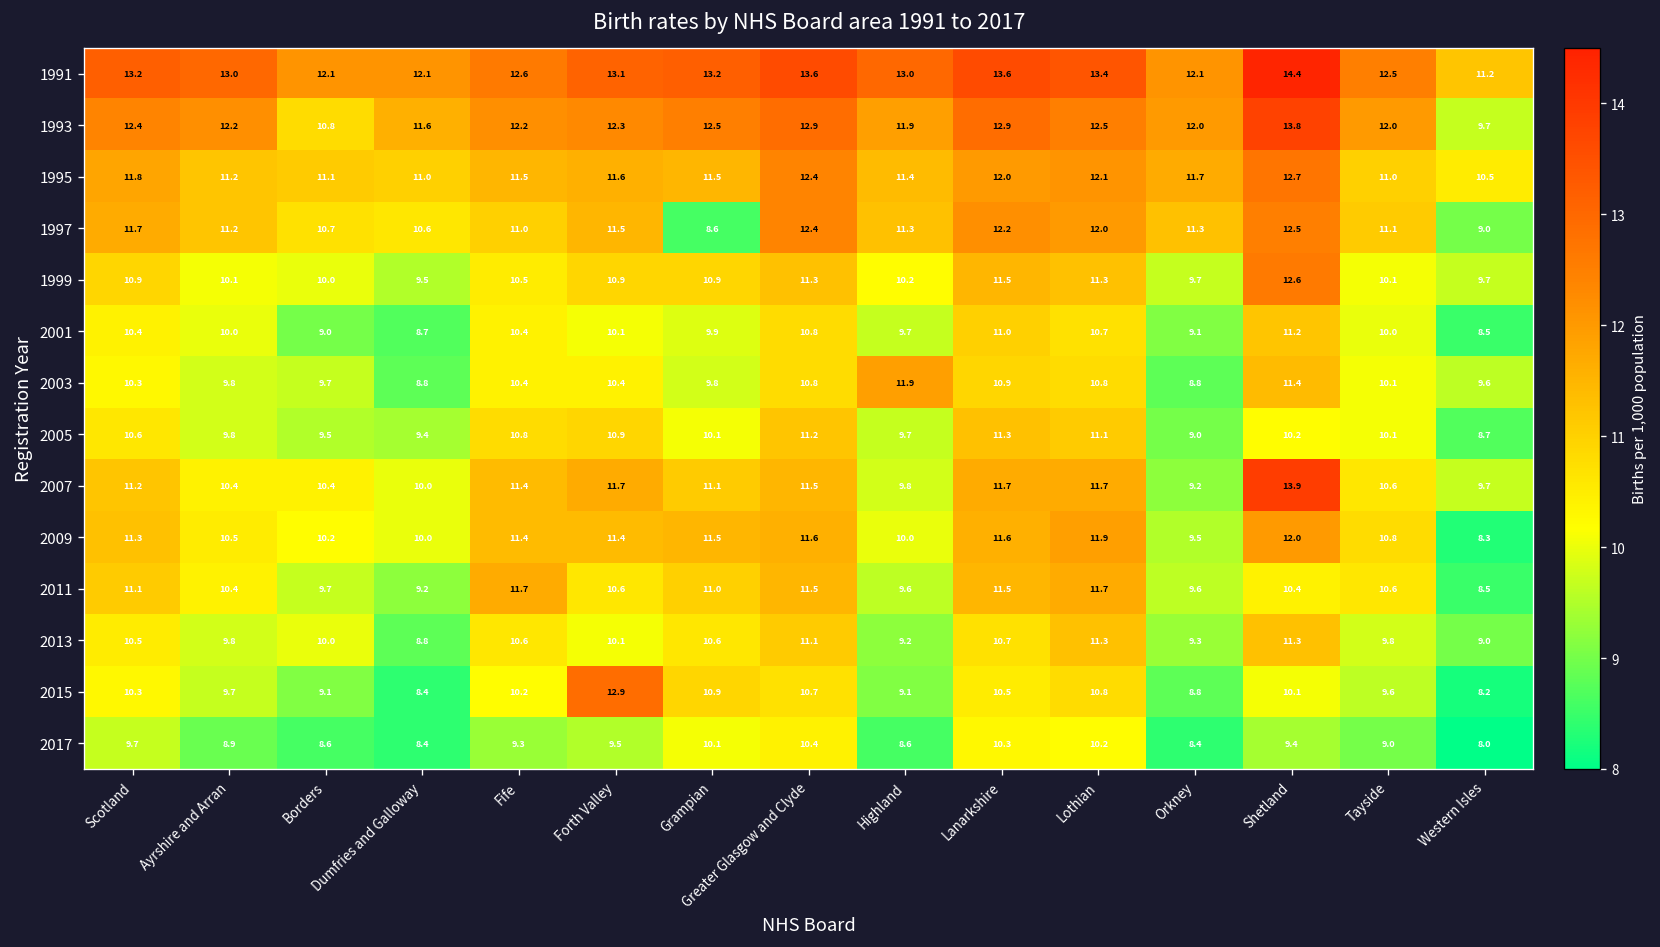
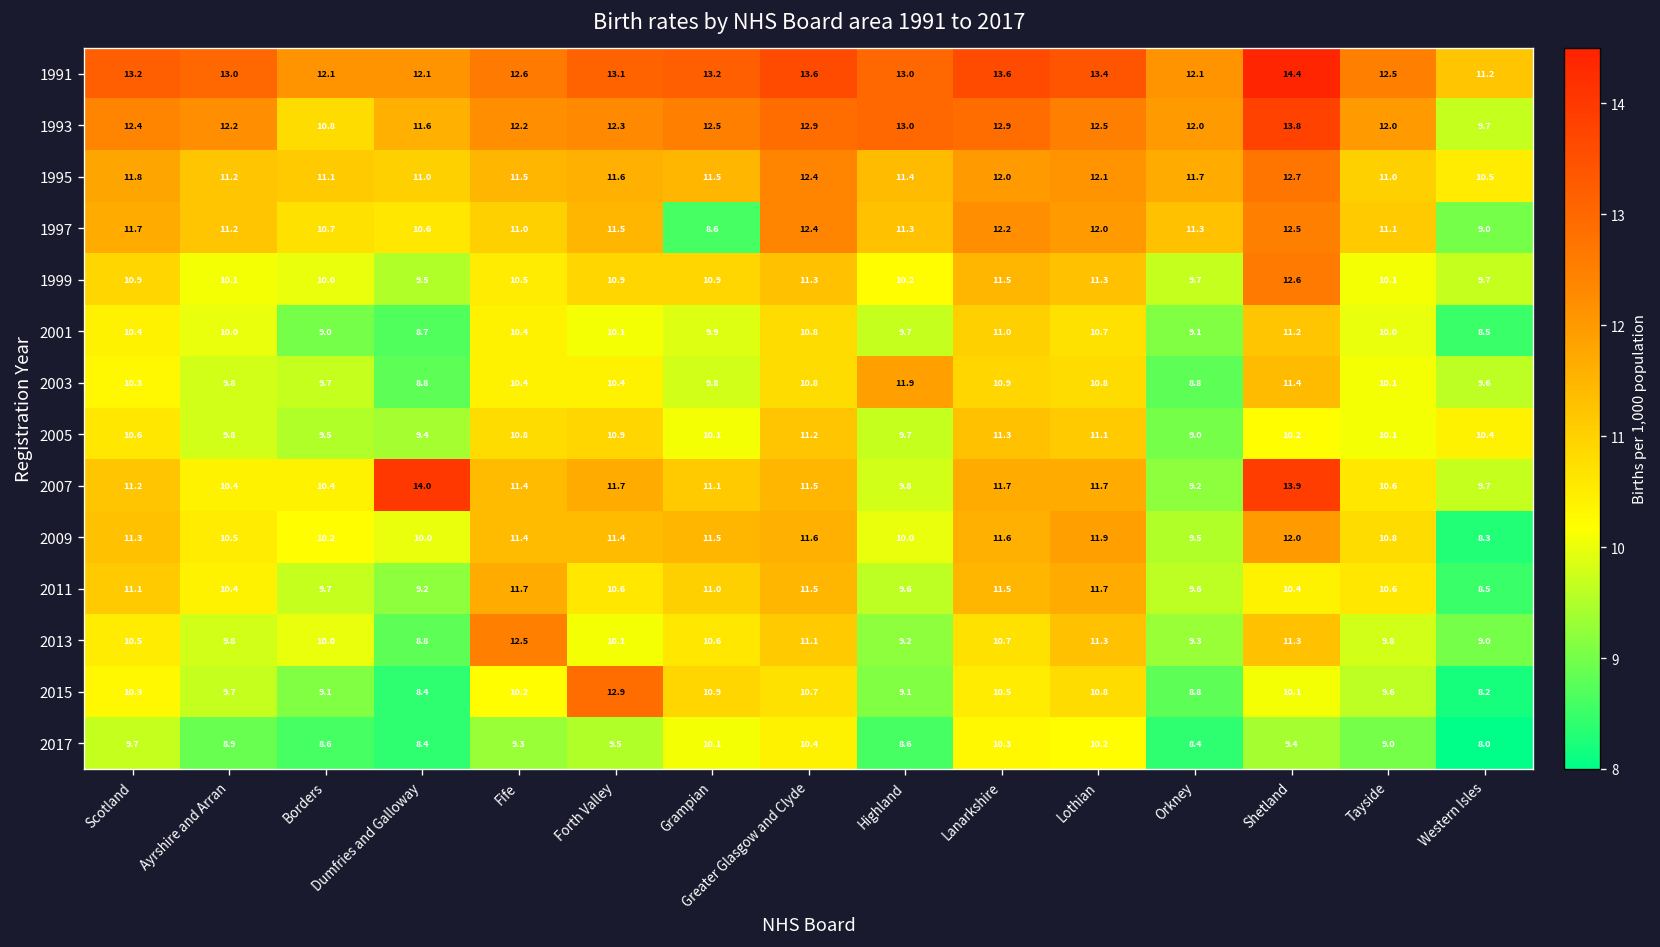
1993, Highland: 11.9 -> 13.0
2005, Western Isles: 8.7 -> 10.4
2007, Dumfries and Galloway: 10.0 -> 14.0
2013, Fife: 10.6 -> 12.5
